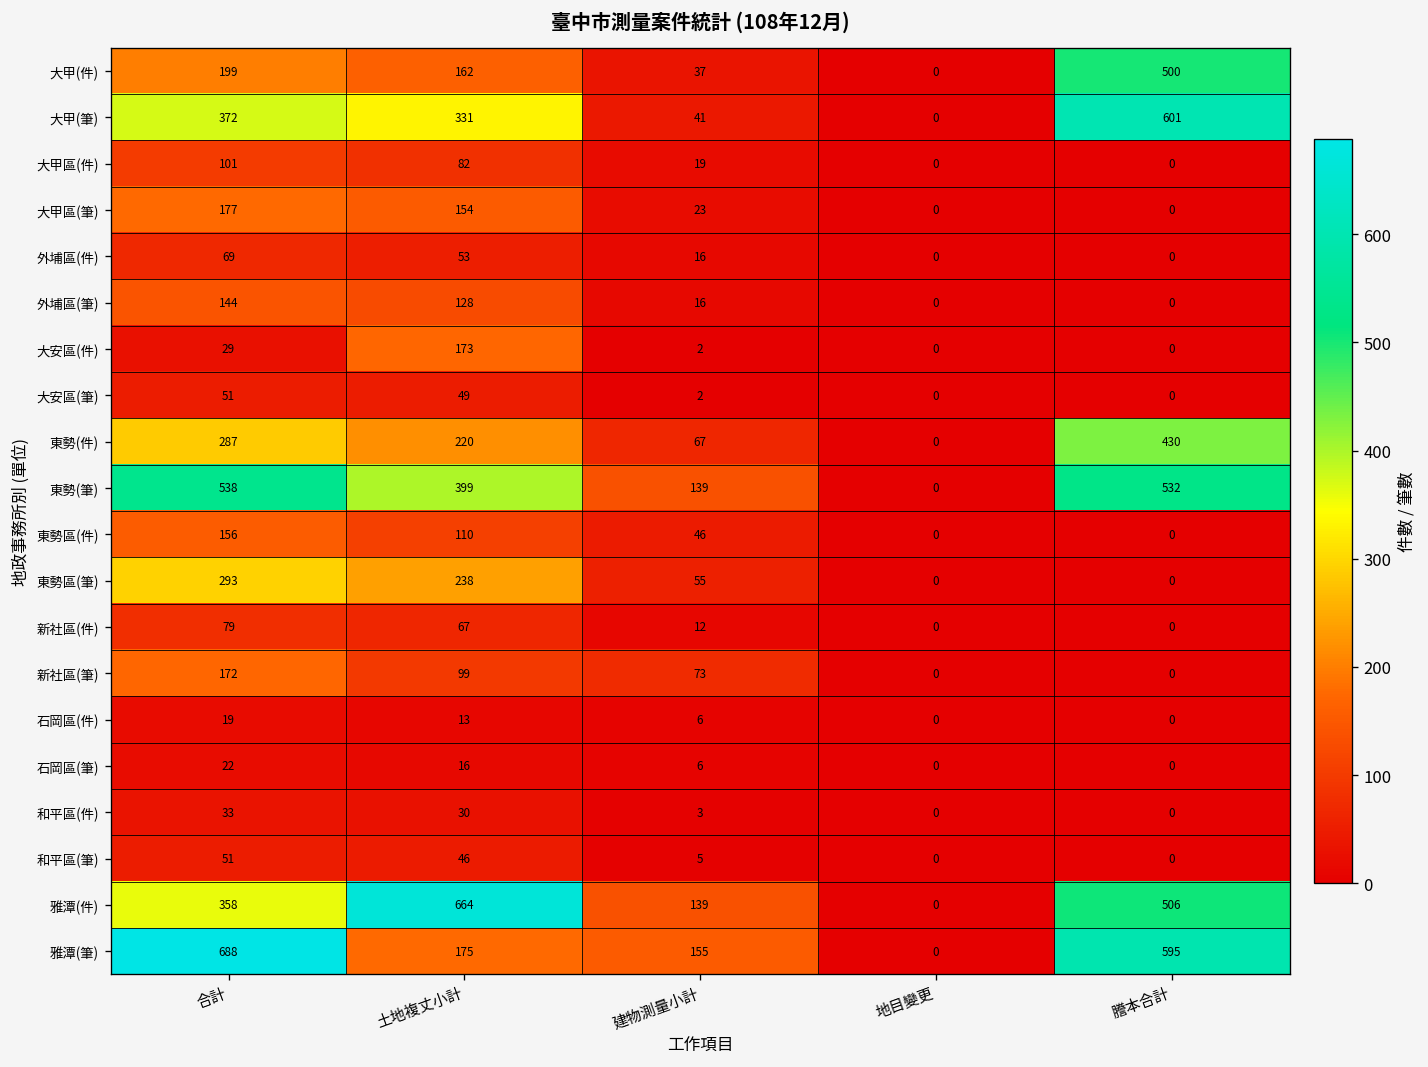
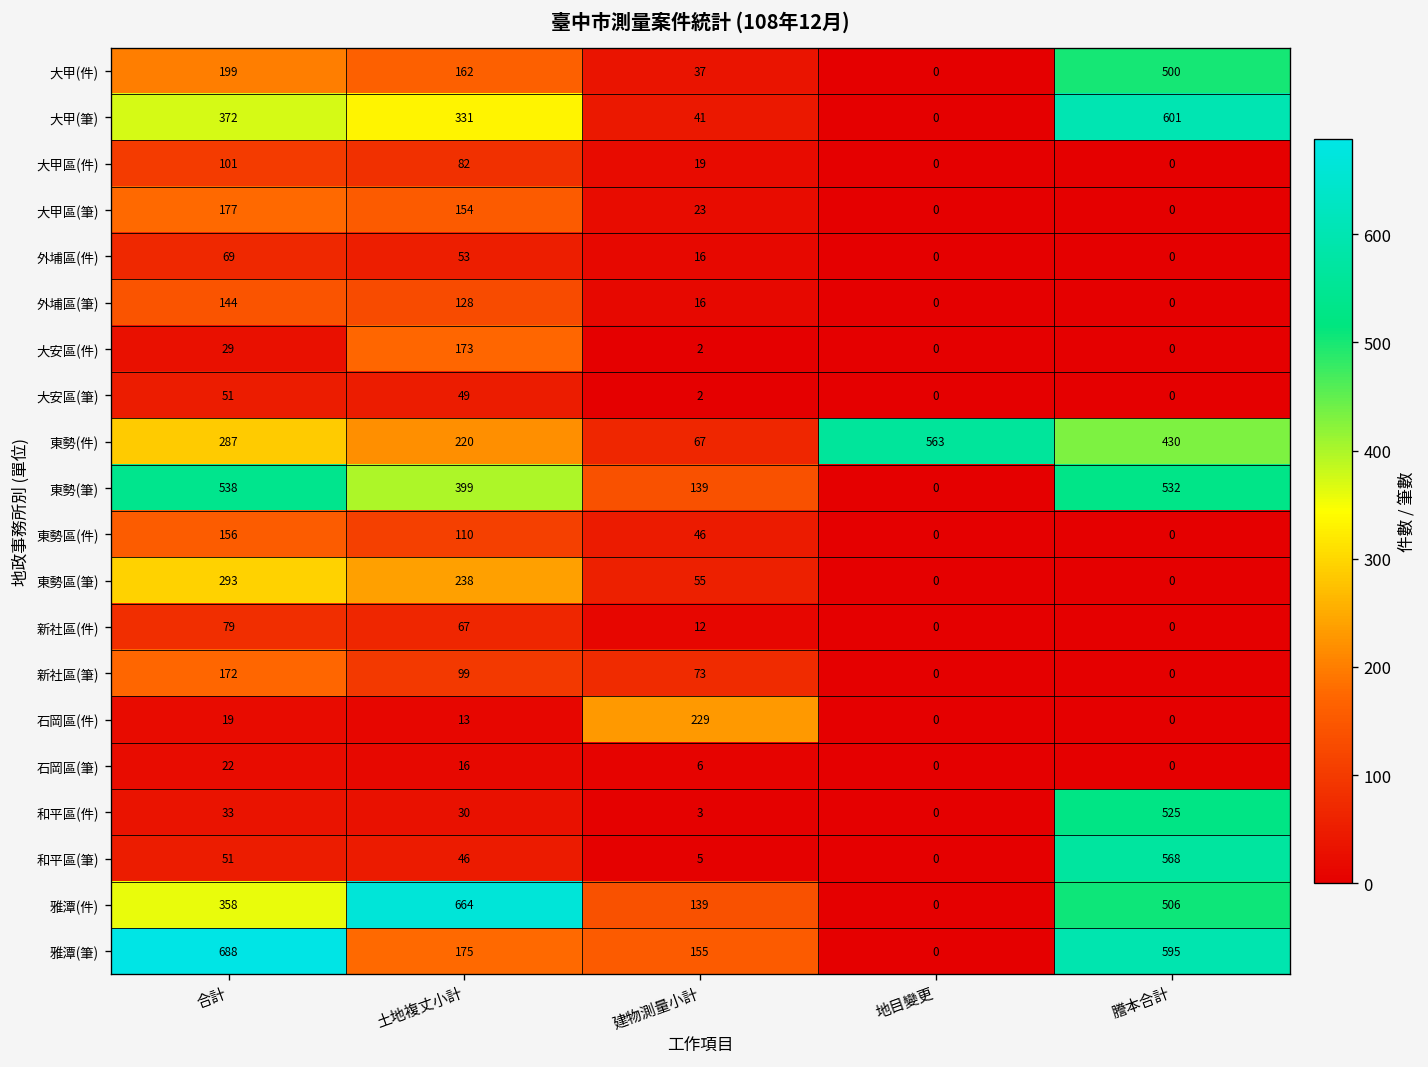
東勢(件), 地目變更: 0 -> 563
石岡區(件), 建物測量小計: 6 -> 229
和平區(件), 謄本合計: 0 -> 525
和平區(筆), 謄本合計: 0 -> 568
